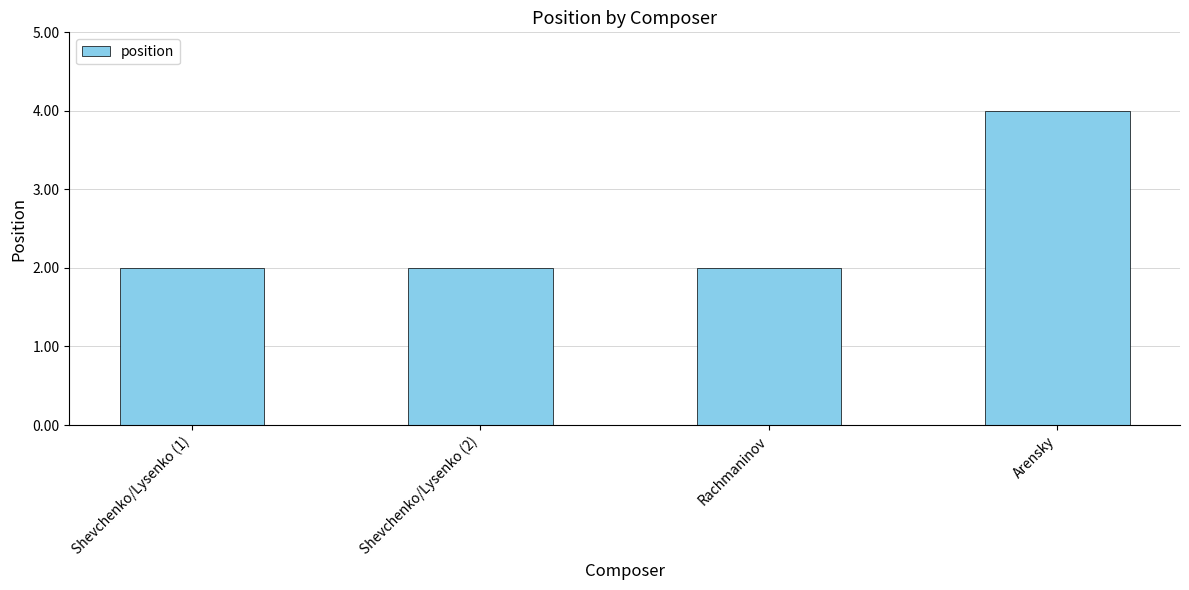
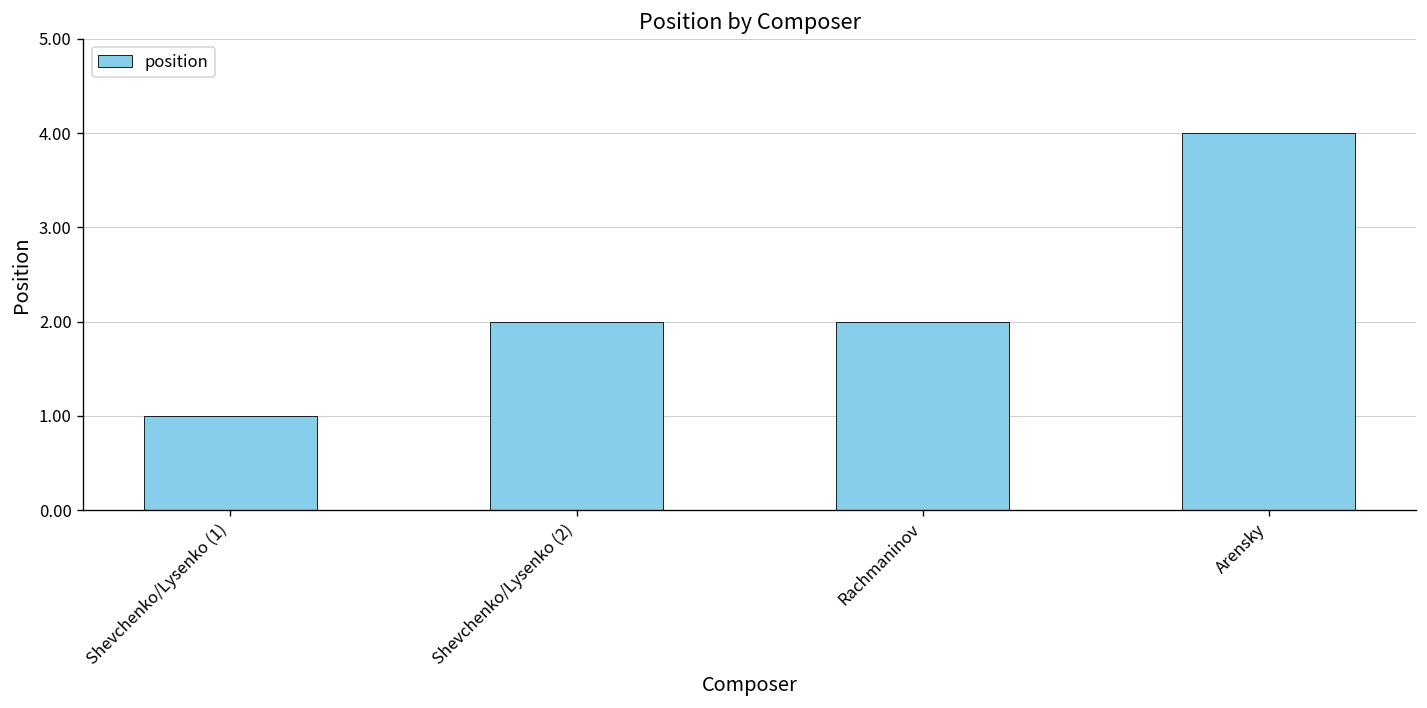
Shevchenko/Lysenko (1): 2 -> 1
